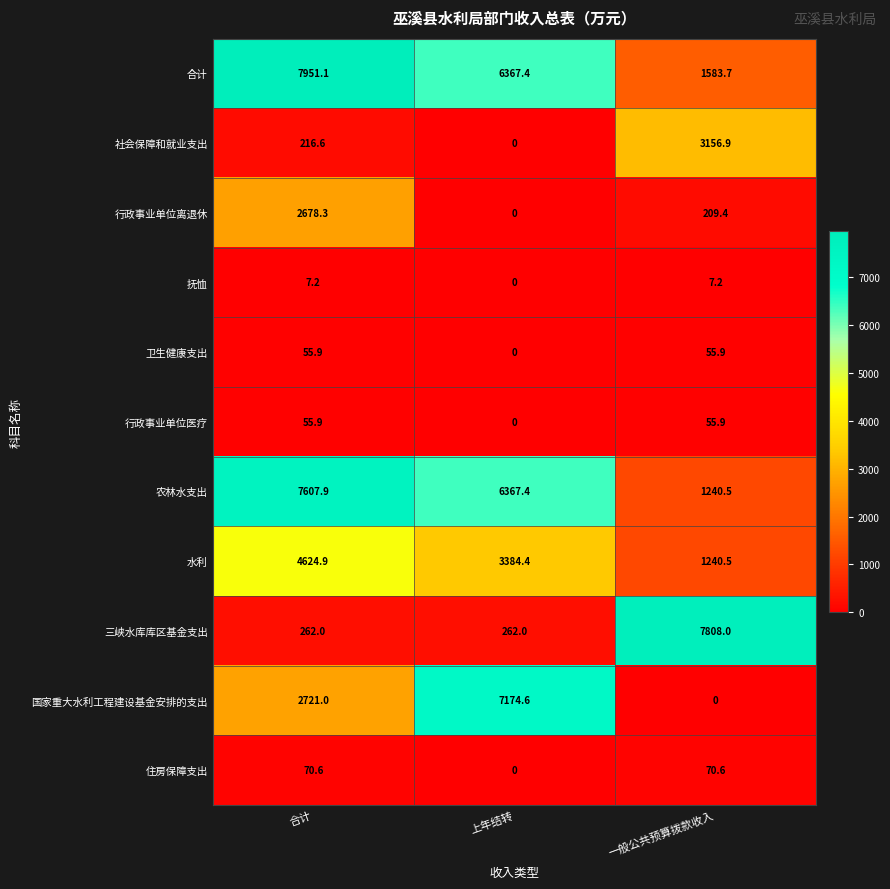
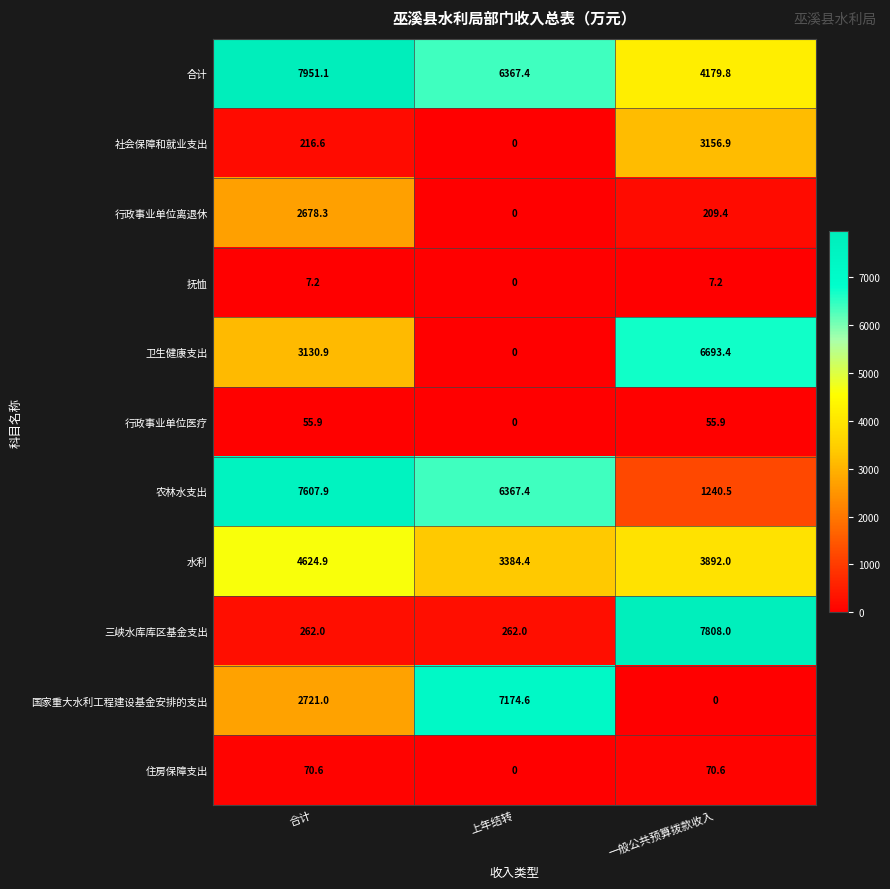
合计, 一般公共预算拨款收入: 1583.7 -> 4179.8
卫生健康支出, 合计: 55.9 -> 3130.9
卫生健康支出, 一般公共预算拨款收入: 55.9 -> 6693.4
水利, 一般公共预算拨款收入: 1240.5 -> 3892.0
